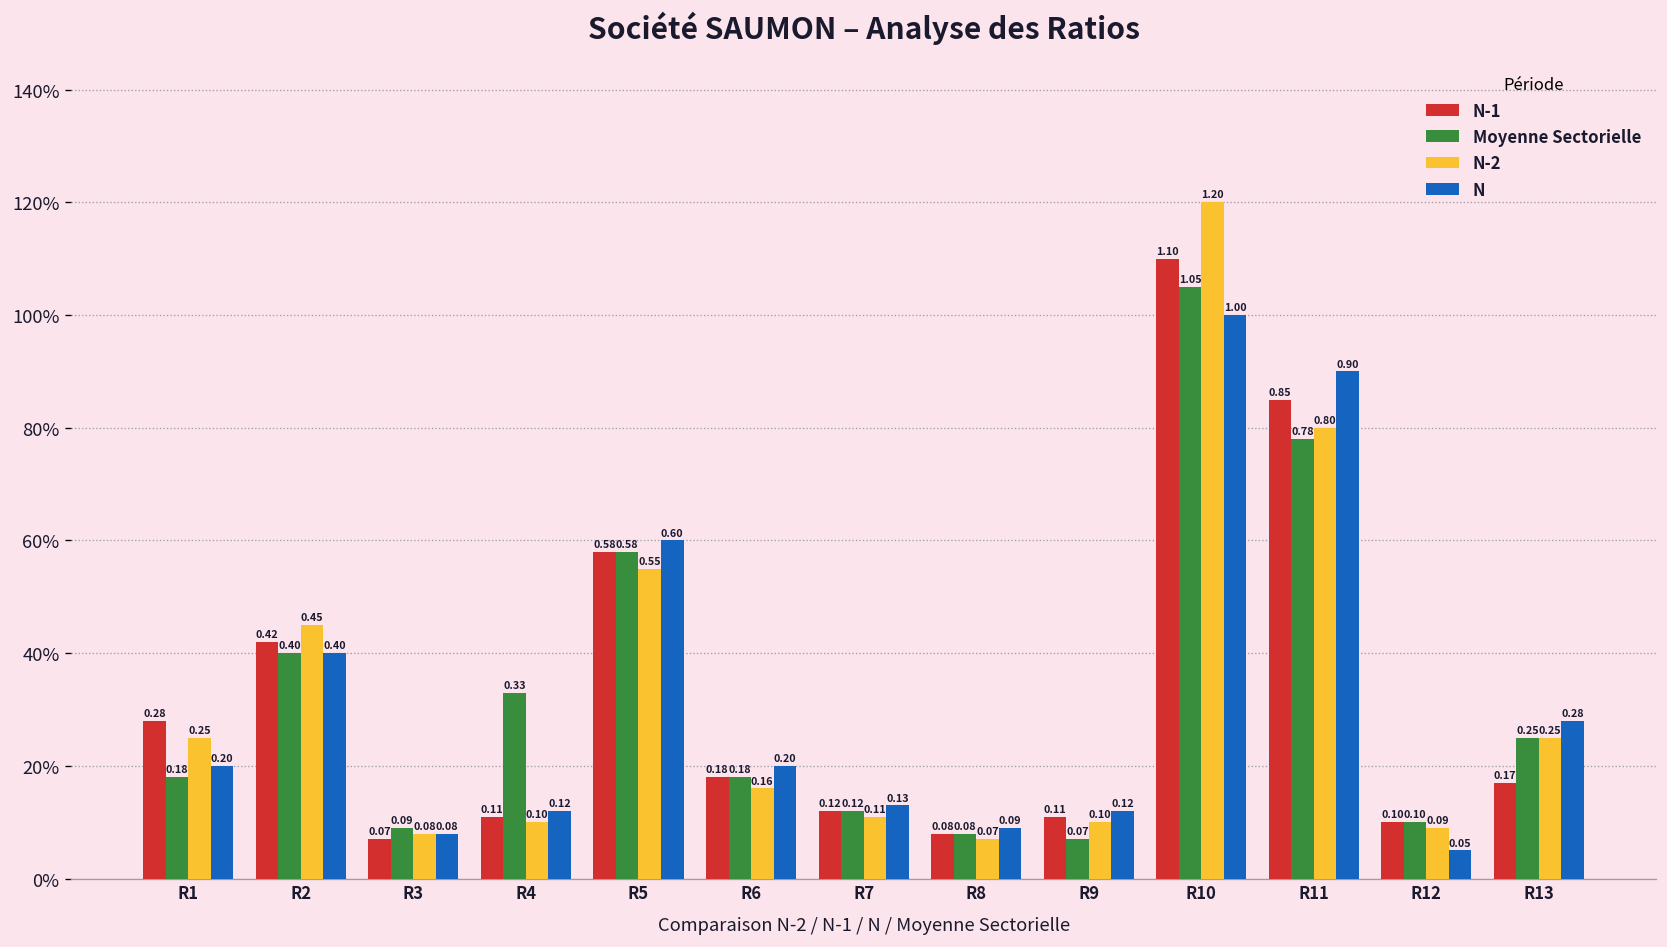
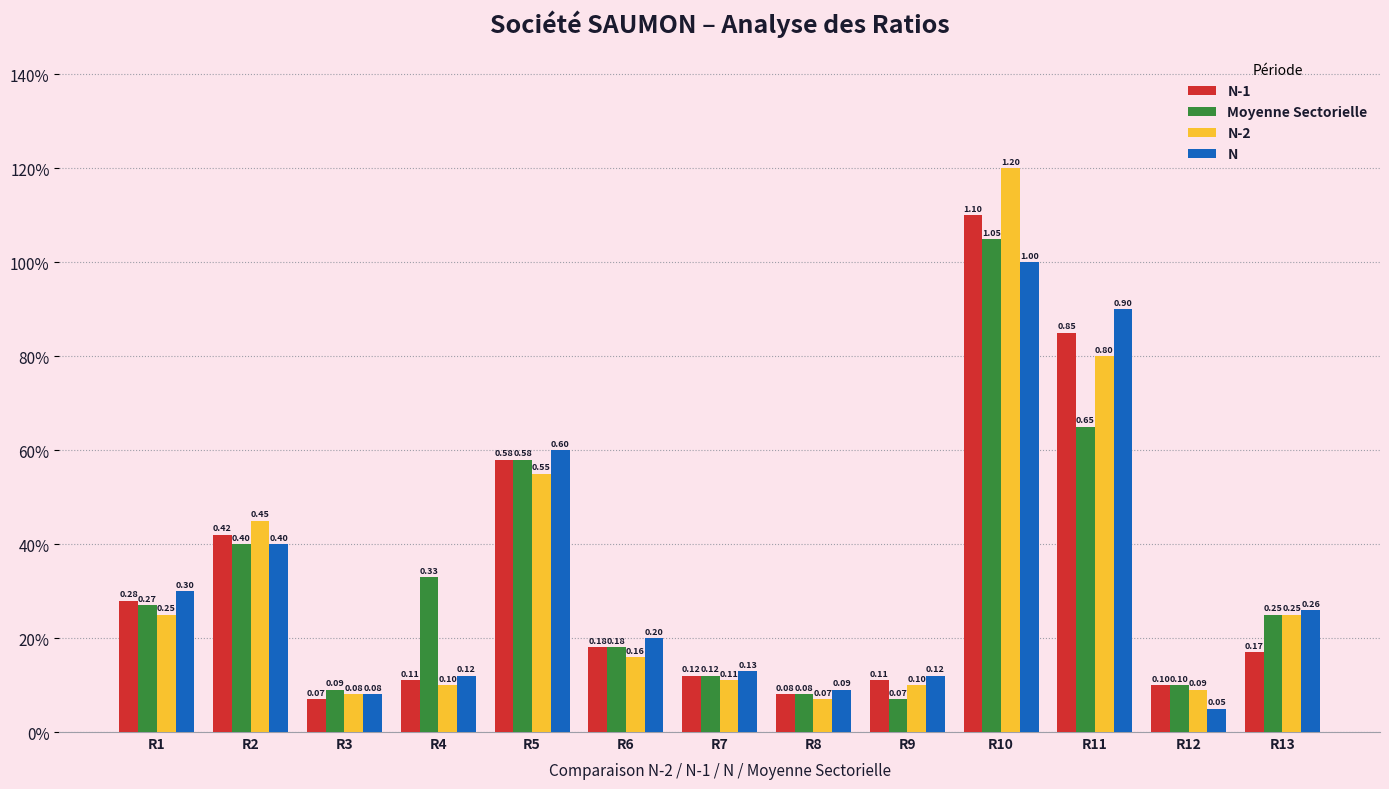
Moyenne Sectorielle, R1: 0.18 -> 0.27
N, R1: 0.20 -> 0.30
Moyenne Sectorielle, R11: 0.78 -> 0.65
N, R13: 0.28 -> 0.26
